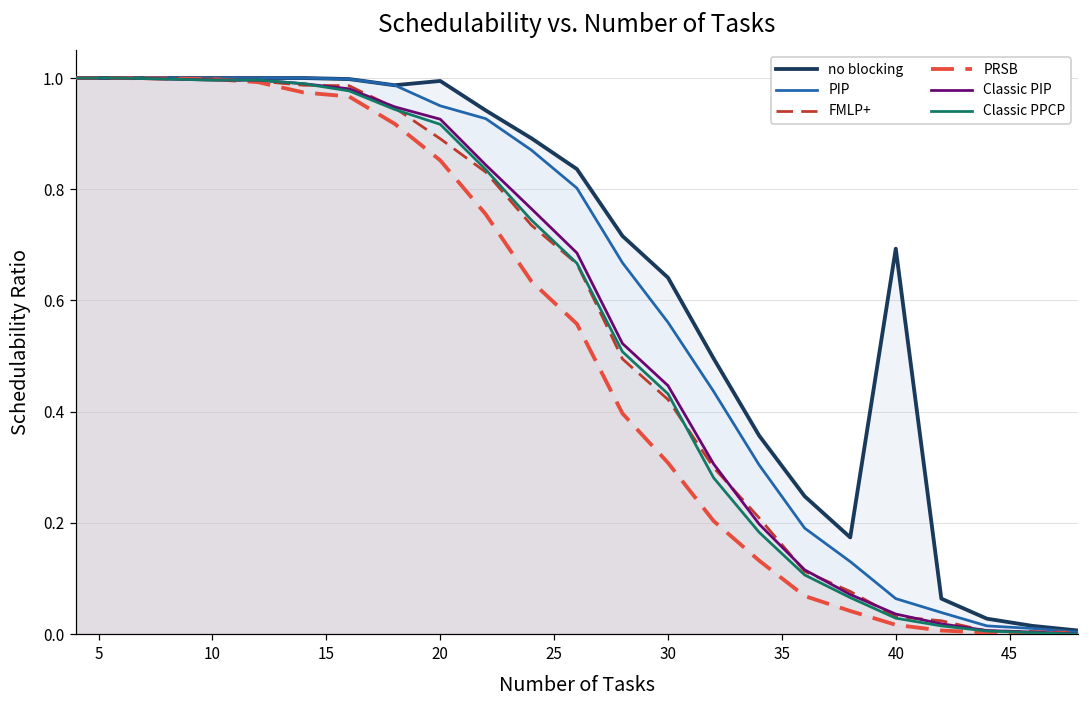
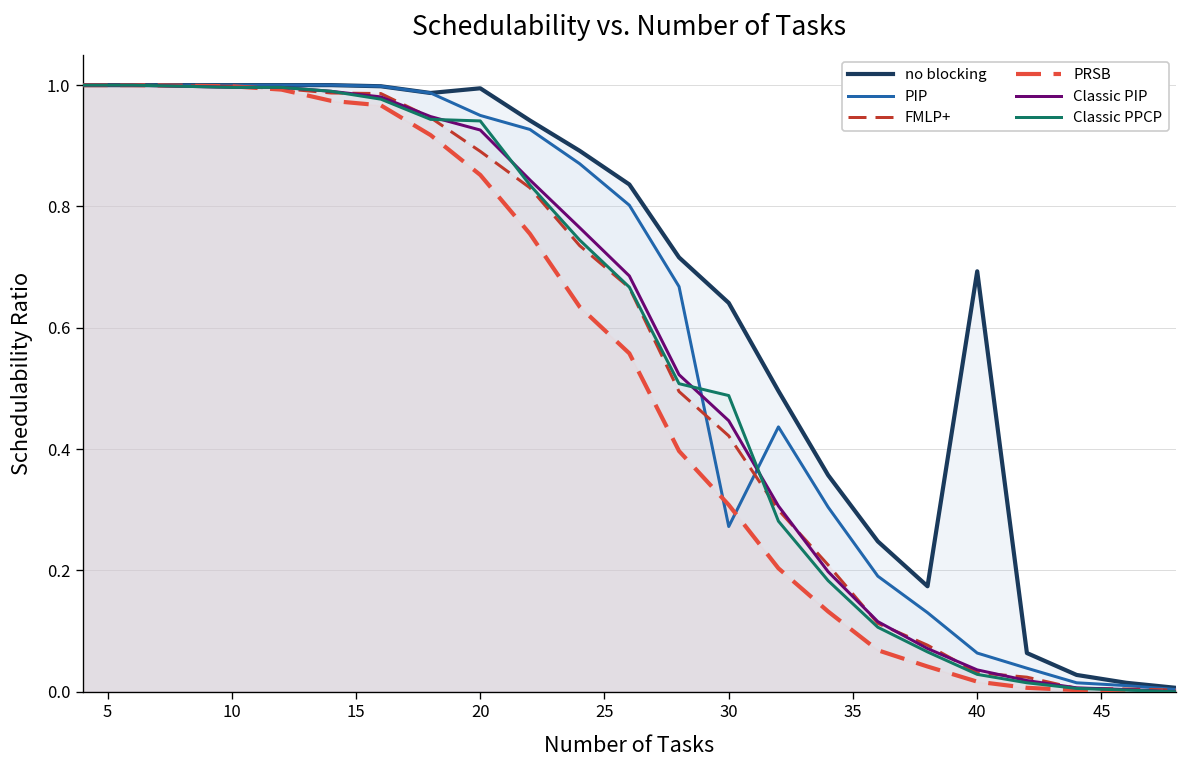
Classic PPCP, 20: 0.92 -> 0.94
PIP, 30: 0.56 -> 0.27
Classic PPCP, 30: 0.43 -> 0.49
